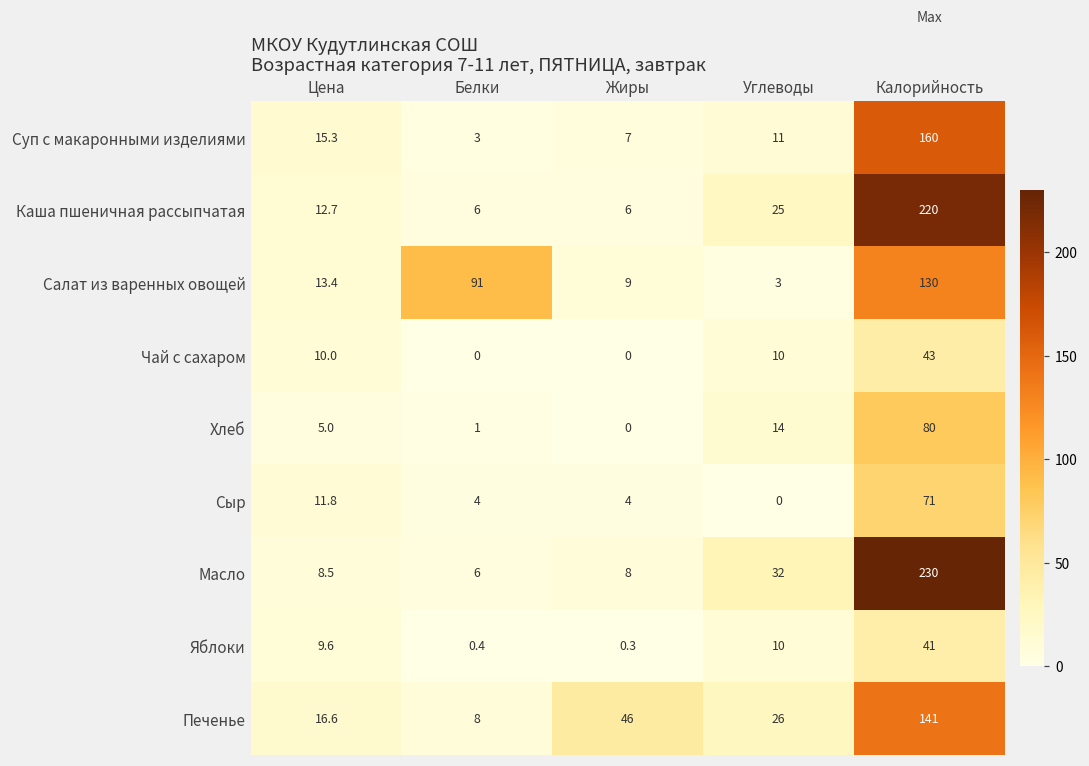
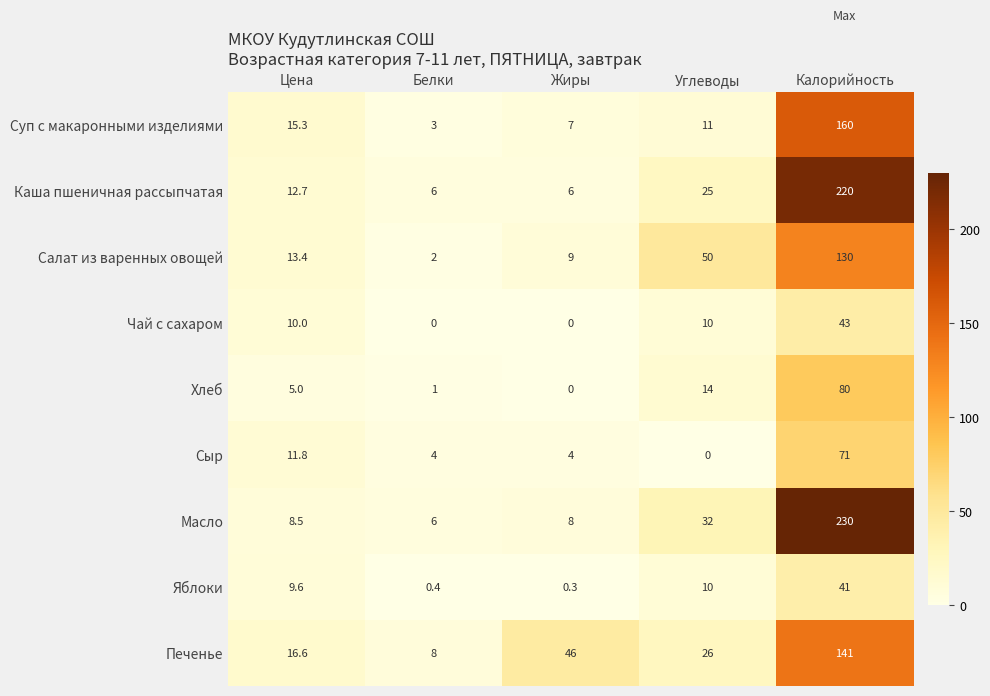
Салат из варенных овощей, Белки: 91 -> 2
Салат из варенных овощей, Углеводы: 3 -> 50
